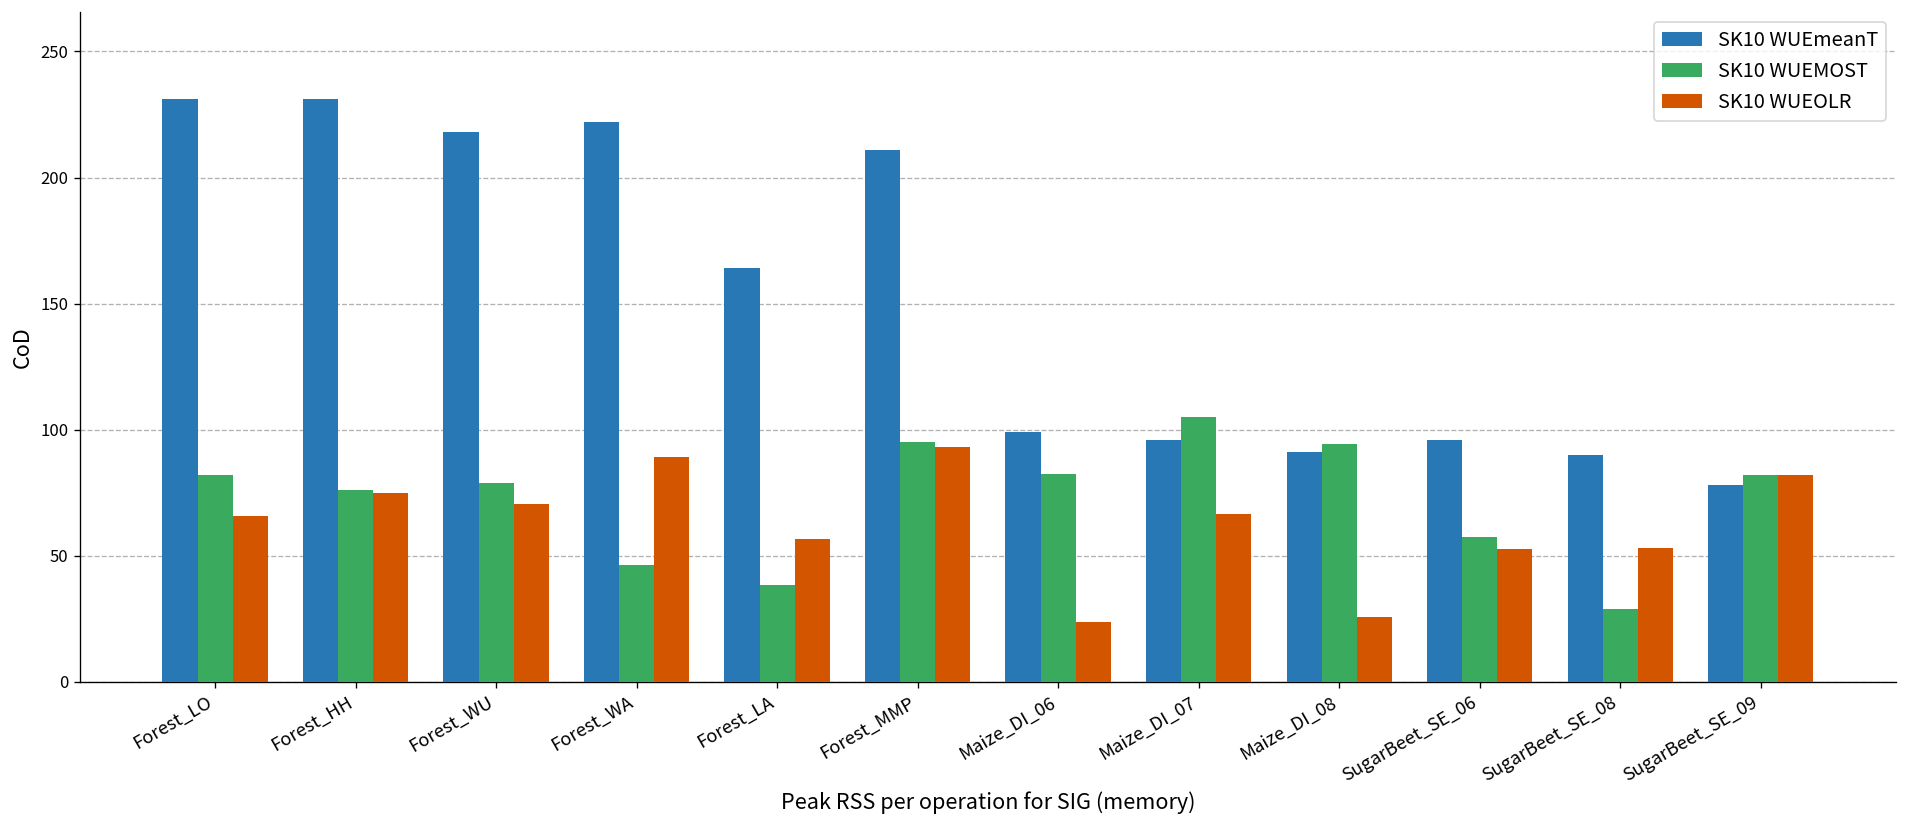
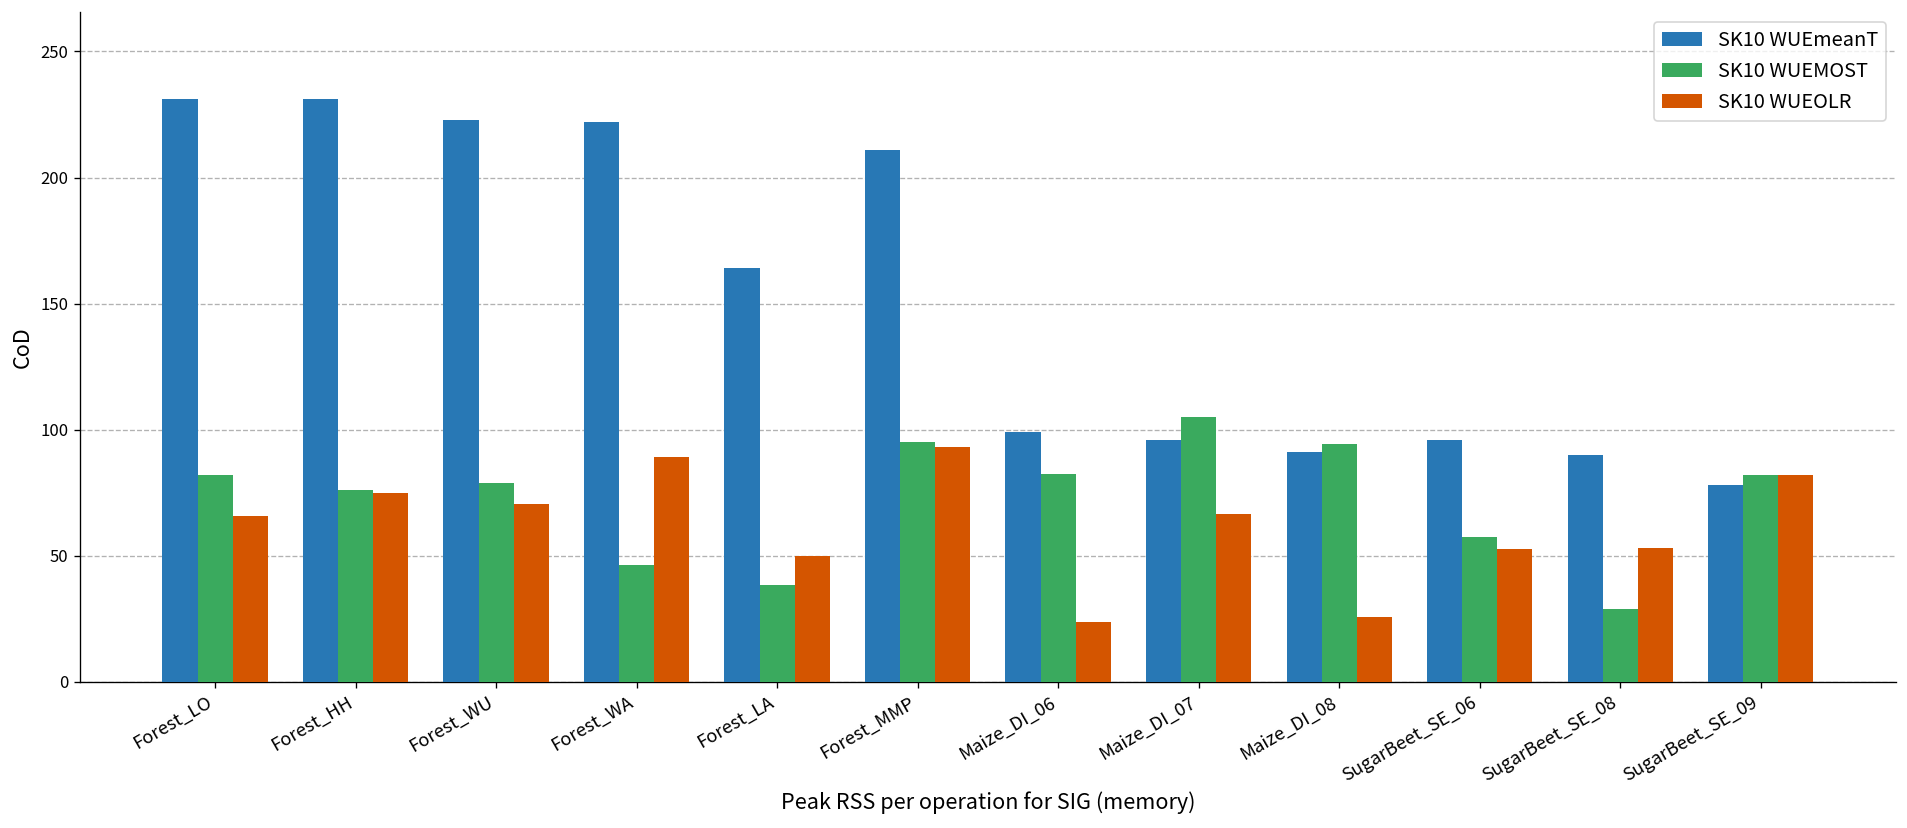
SK10 WUEmeanT, Forest_WU: 218 -> 223
SK10 WUEOLR, Forest_LA: 57 -> 50
